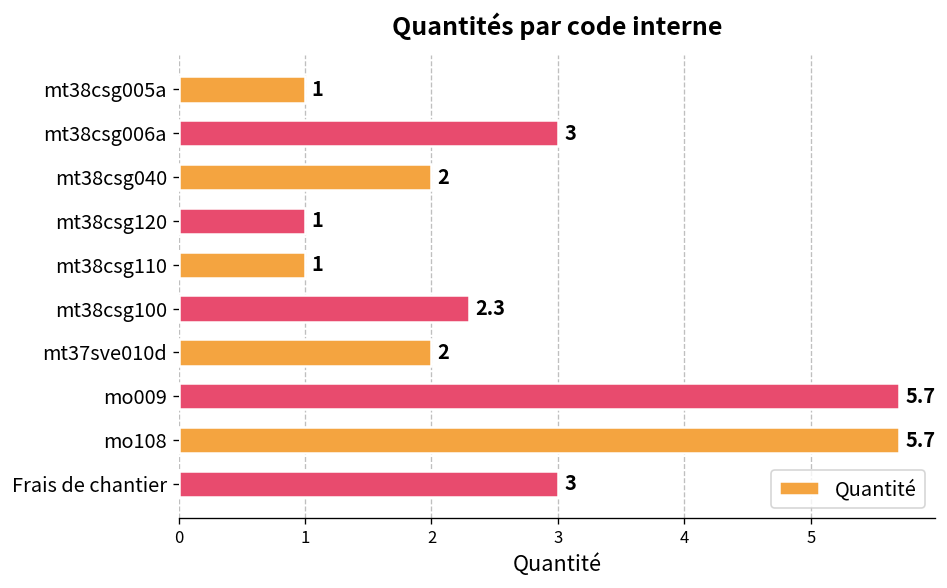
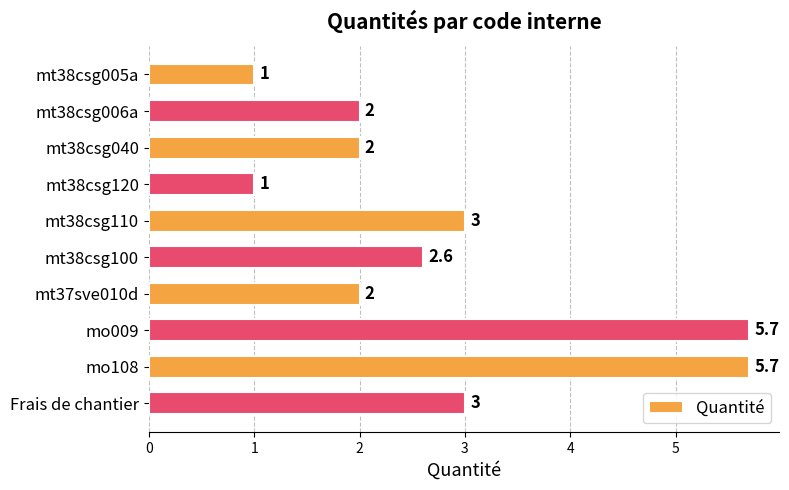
mt38csg006a: 3 -> 2
mt38csg110: 1 -> 3
mt38csg100: 2.3 -> 2.6
